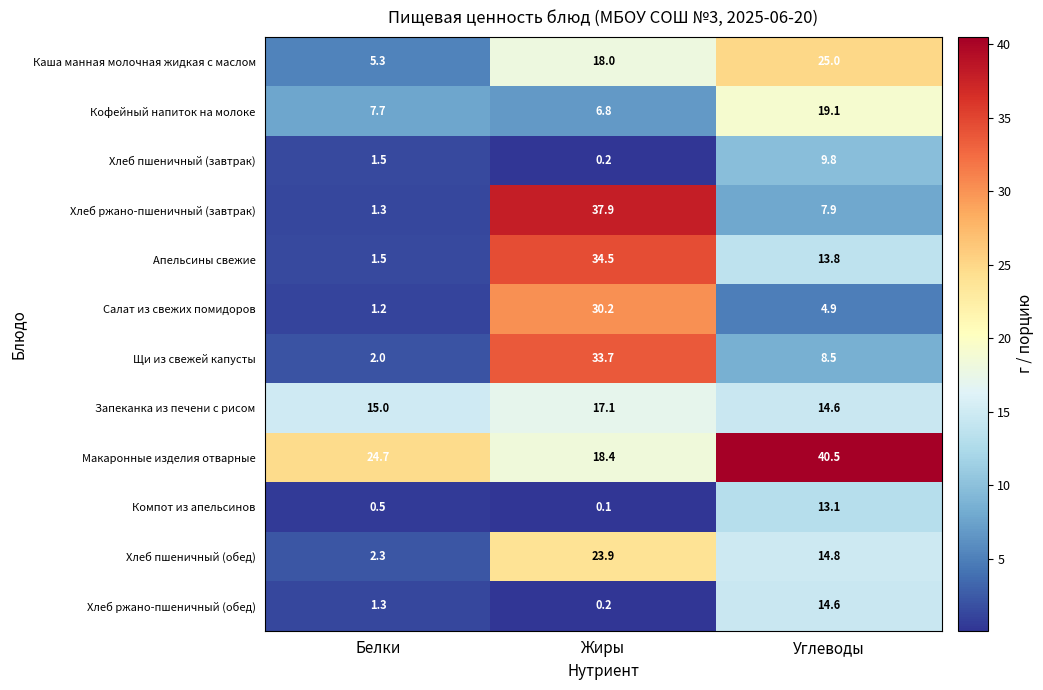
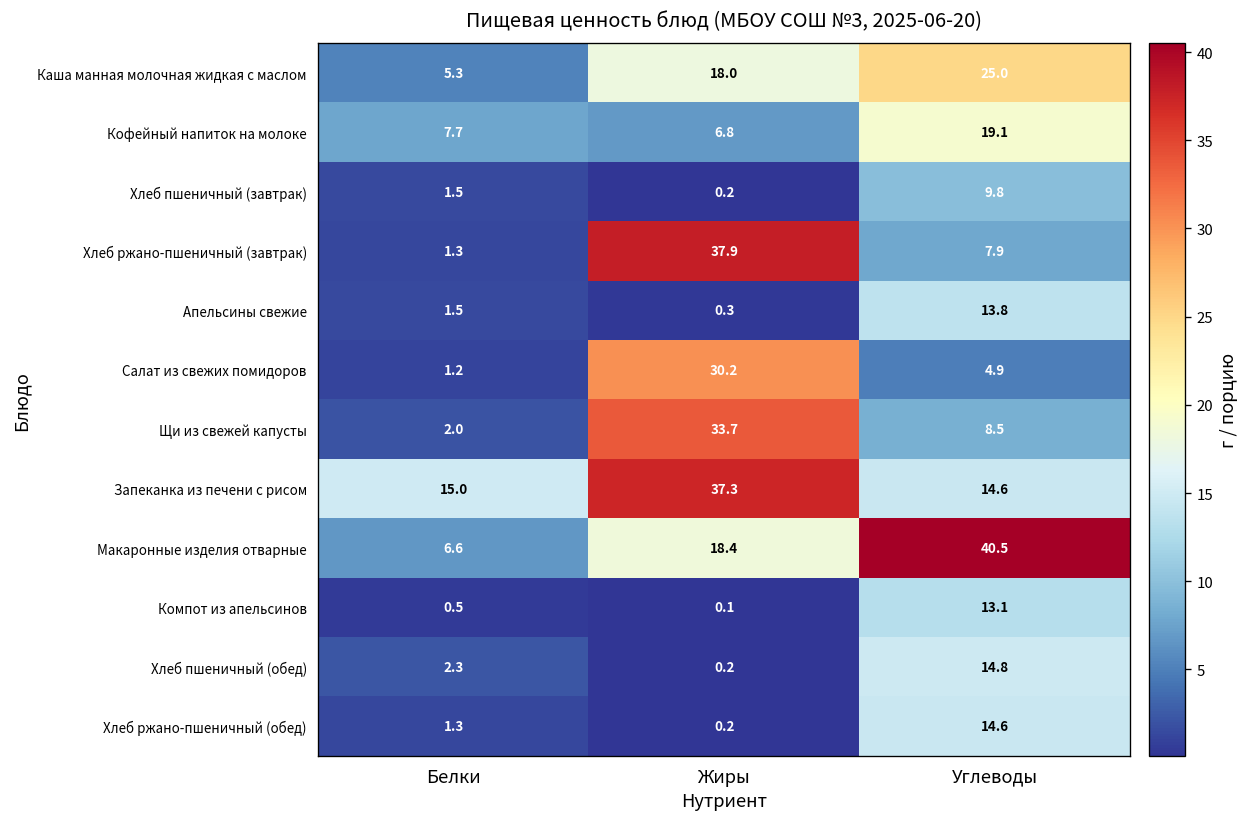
Апельсины свежие, Жиры: 34.5 -> 0.3
Запеканка из печени с рисом, Жиры: 17.1 -> 37.3
Макаронные изделия отварные, Белки: 24.7 -> 6.6
Хлеб пшеничный (обед), Жиры: 23.9 -> 0.2
